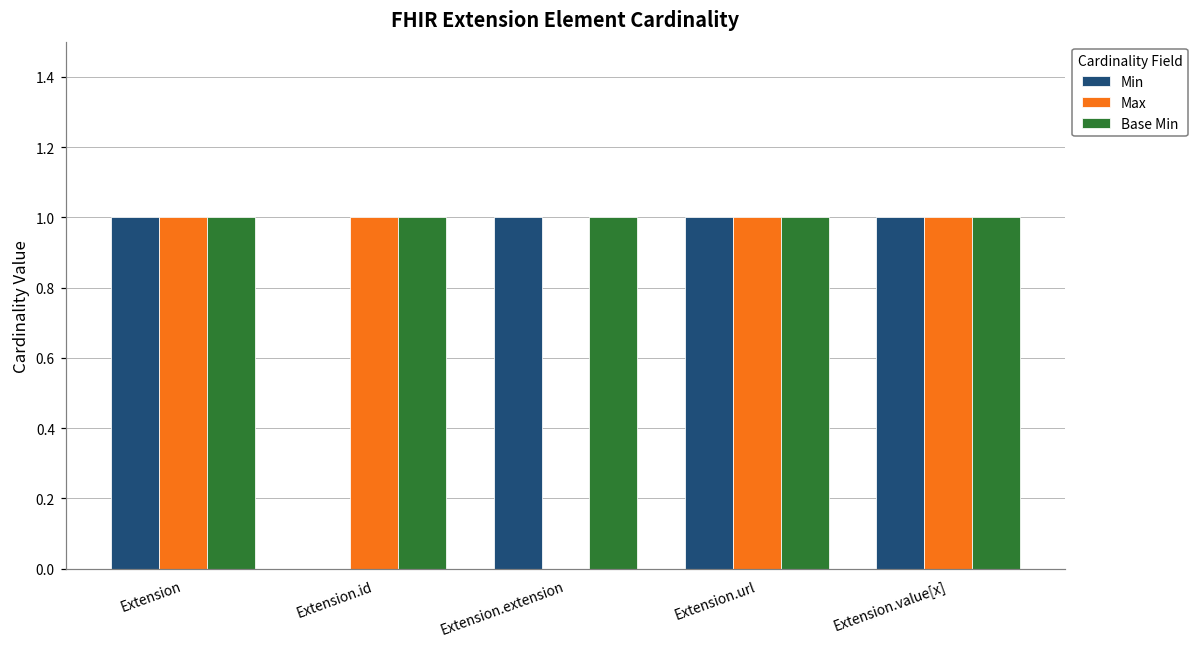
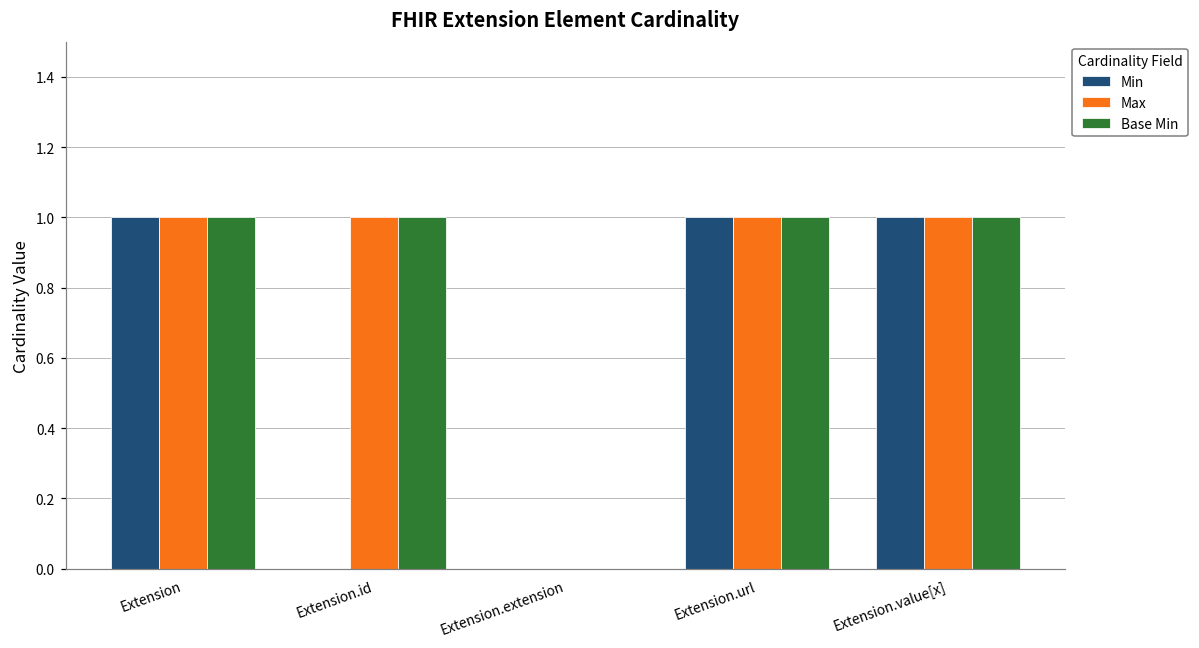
Min, Extension.extension: 1 -> 0
Base Min, Extension.extension: 1 -> 0
